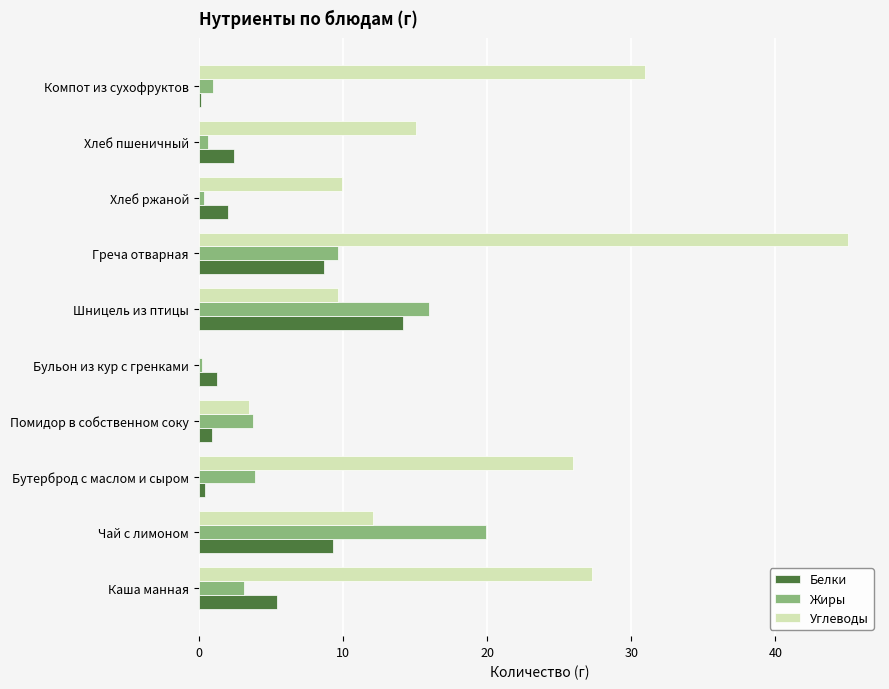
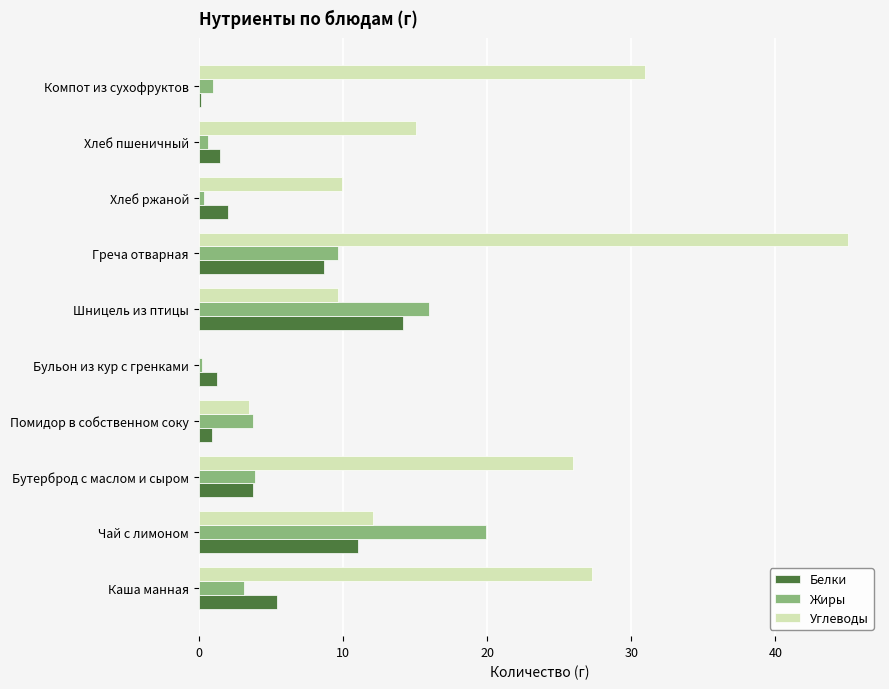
Белки, Хлеб пшеничный: 2.4 -> 1.5
Белки, Бутерброд с маслом и сыром: 0.5 -> 3.8
Белки, Чай с лимоном: 9.3 -> 11.0
